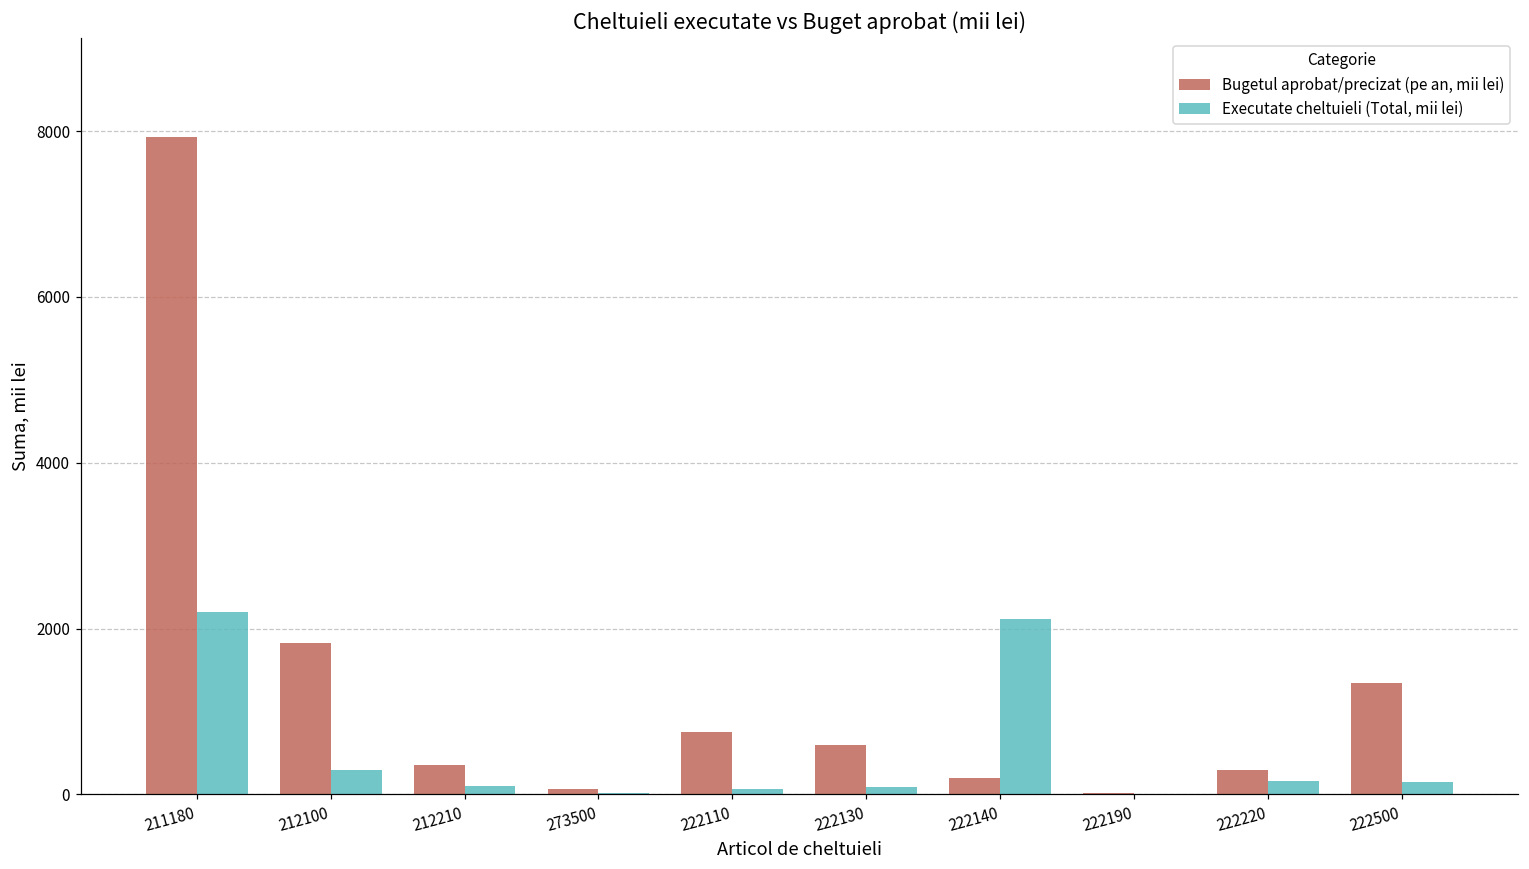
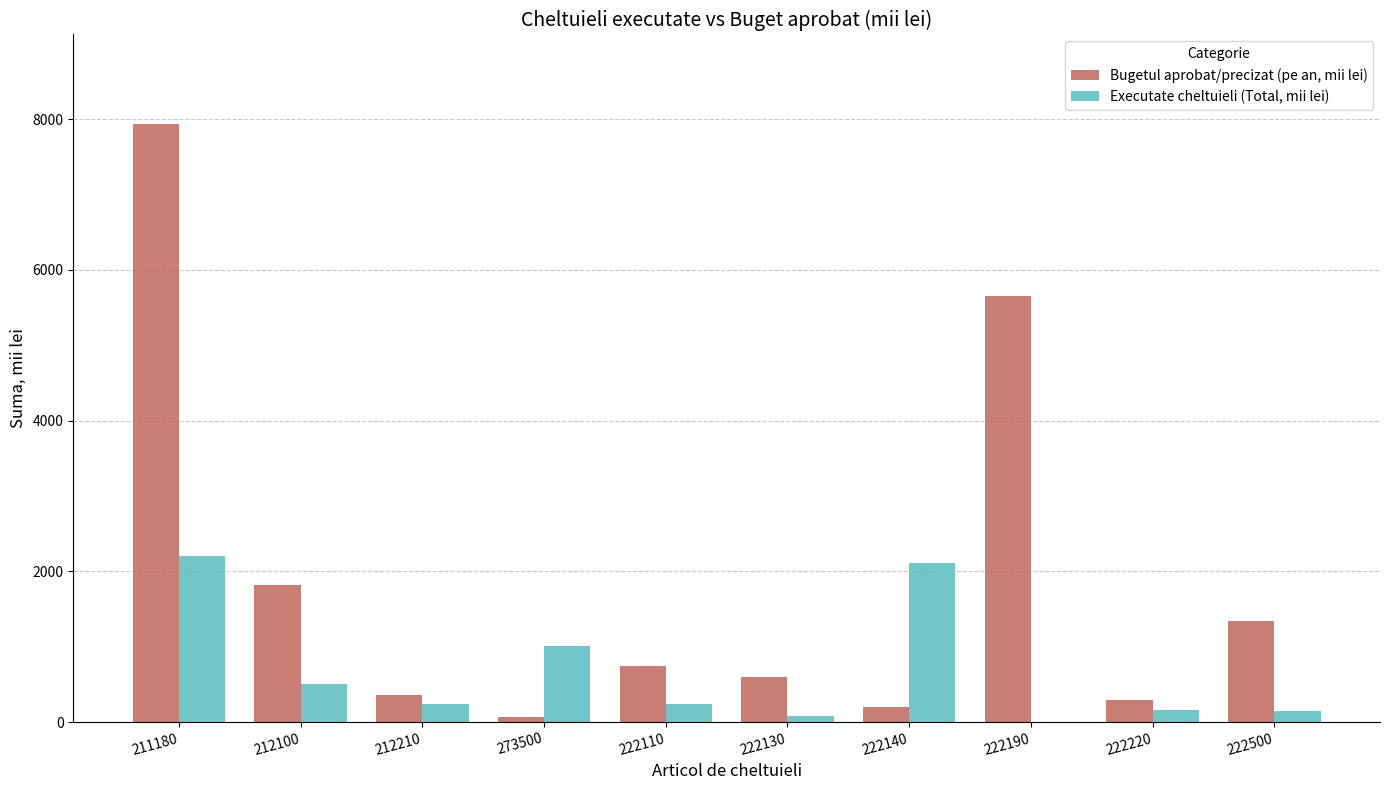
Executate cheltuieli (Total, mii lei), 212100: 300 -> 500
Executate cheltuieli (Total, mii lei), 212210: 100 -> 200
Executate cheltuieli (Total, mii lei), 273500: 0 -> 1000
Executate cheltuieli (Total, mii lei), 222110: 100 -> 200
Bugetul aprobat/precizat (pe an, mii lei), 222190: 0 -> 5700
